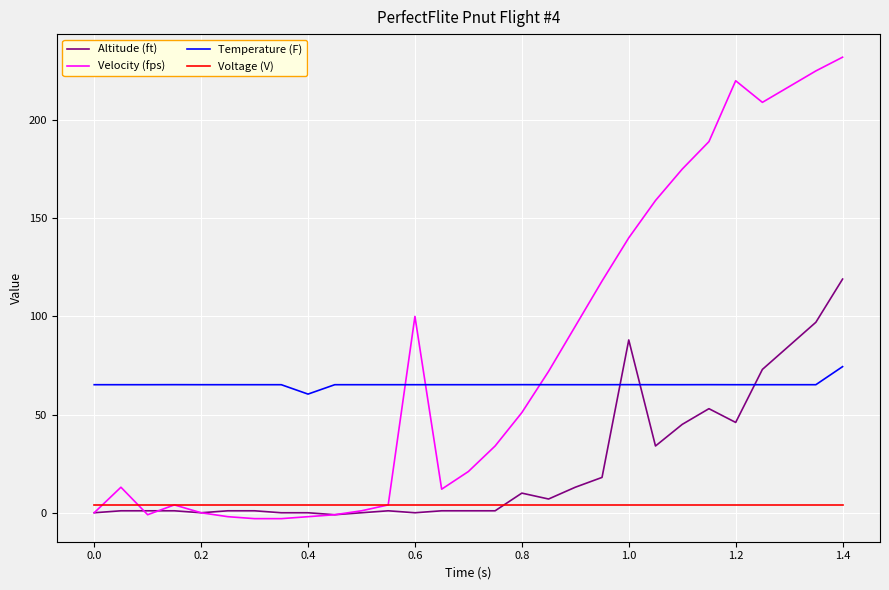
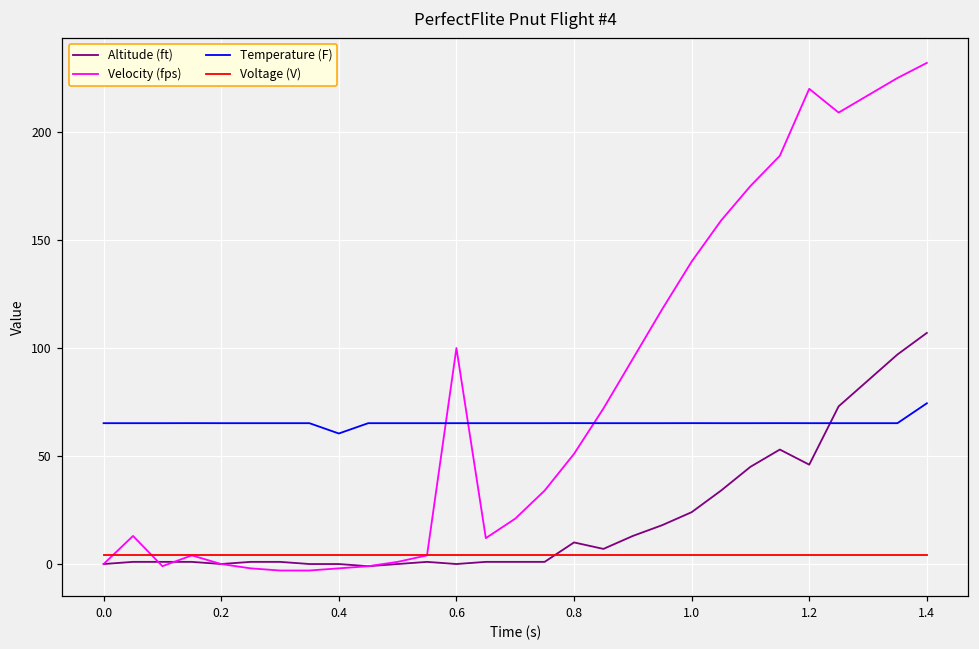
Altitude (ft), 1.0: 88 -> 24
Altitude (ft), 1.4: 119 -> 107
